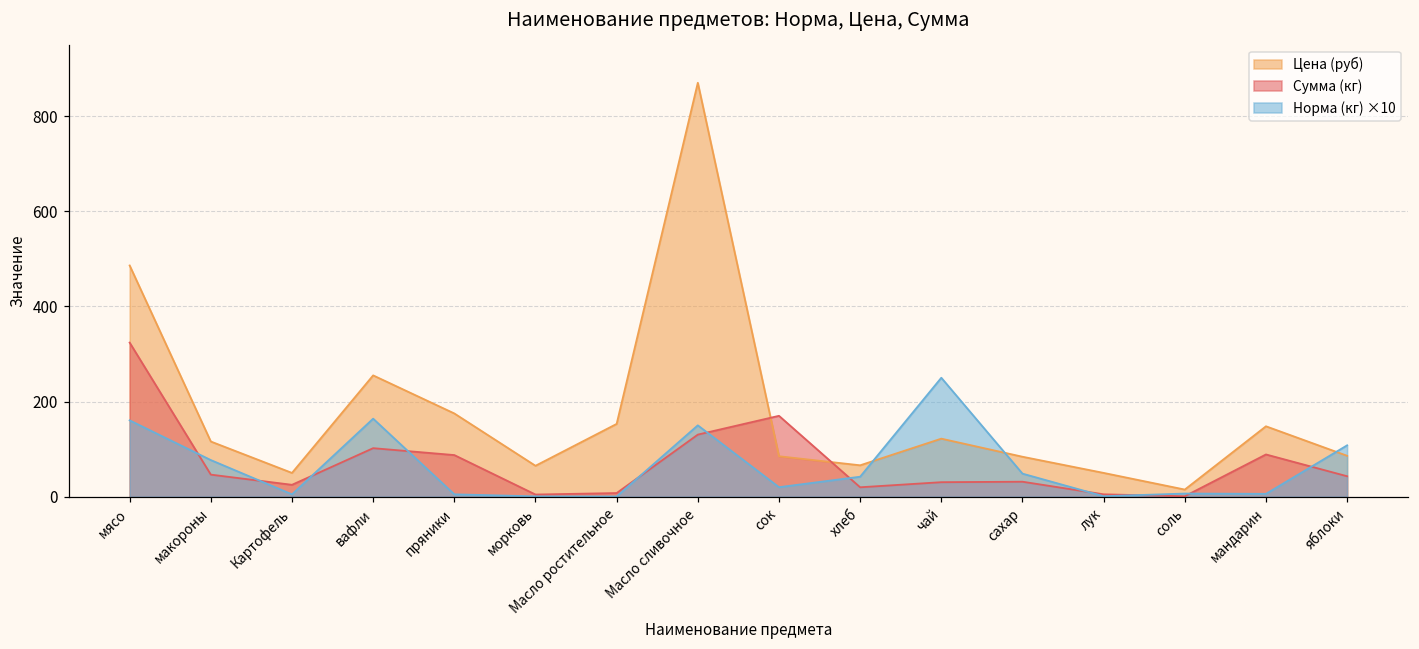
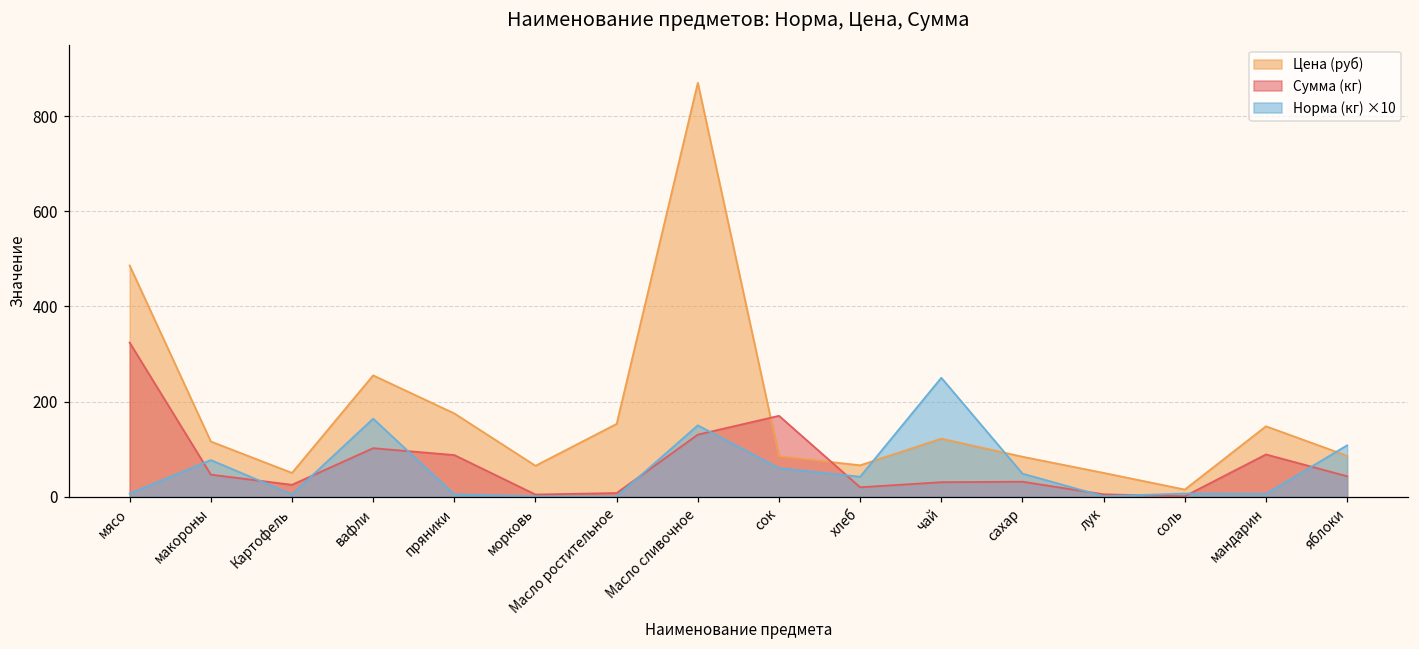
Норма (кг) ×10, мясо: 160 -> 10
Норма (кг) ×10, сок: 20 -> 60
